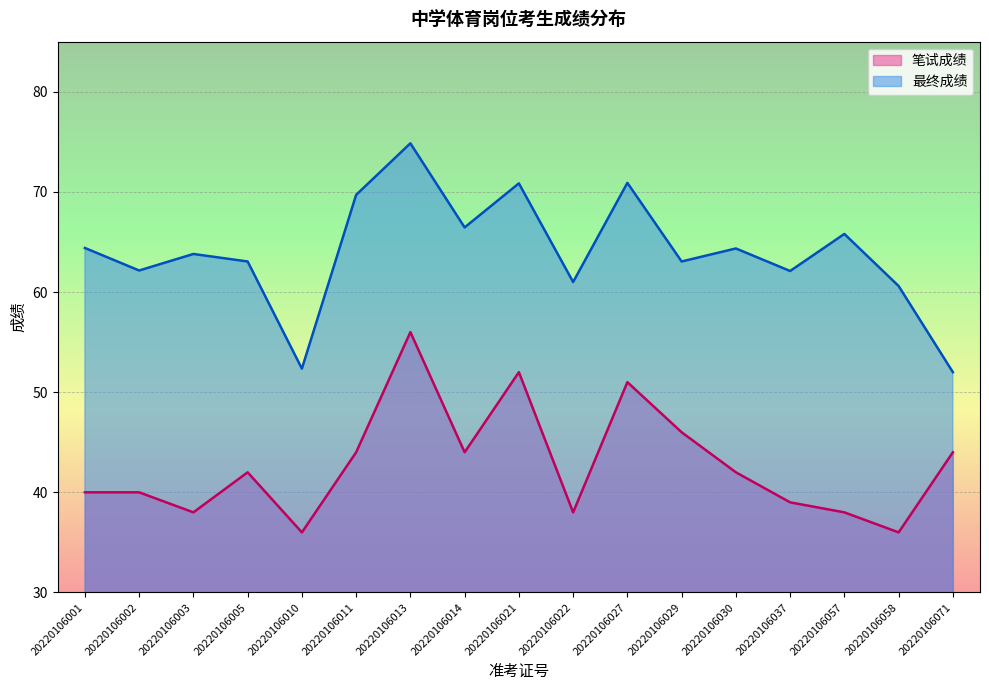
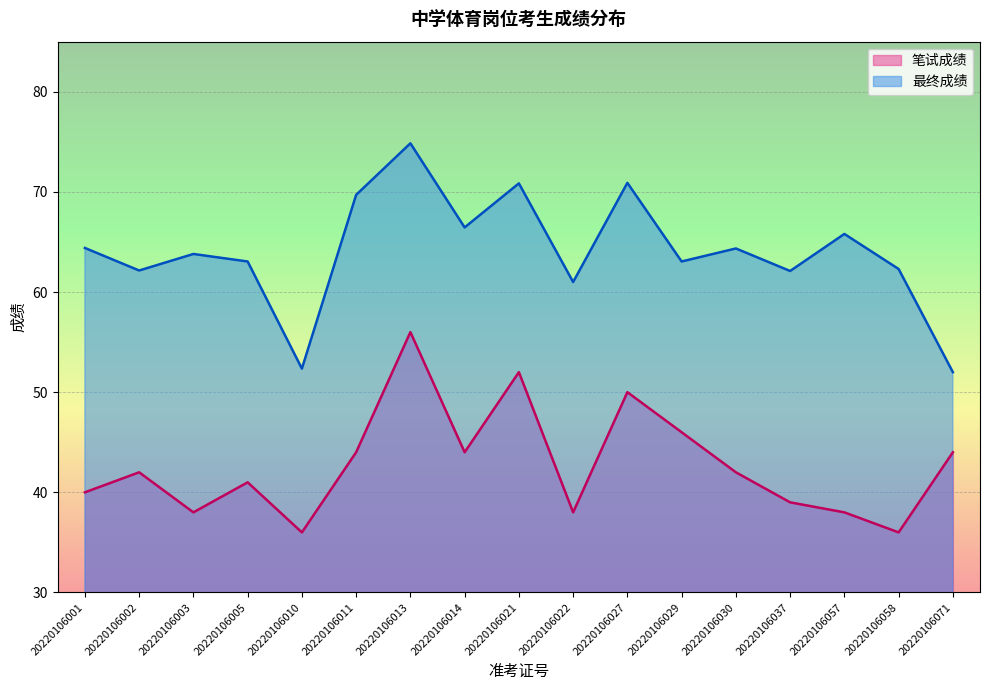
笔试成绩, 20220106002: 40 -> 42
笔试成绩, 20220106005: 42 -> 41
笔试成绩, 20220106027: 51 -> 50
最终成绩, 20220106058: 60.6 -> 62.3
